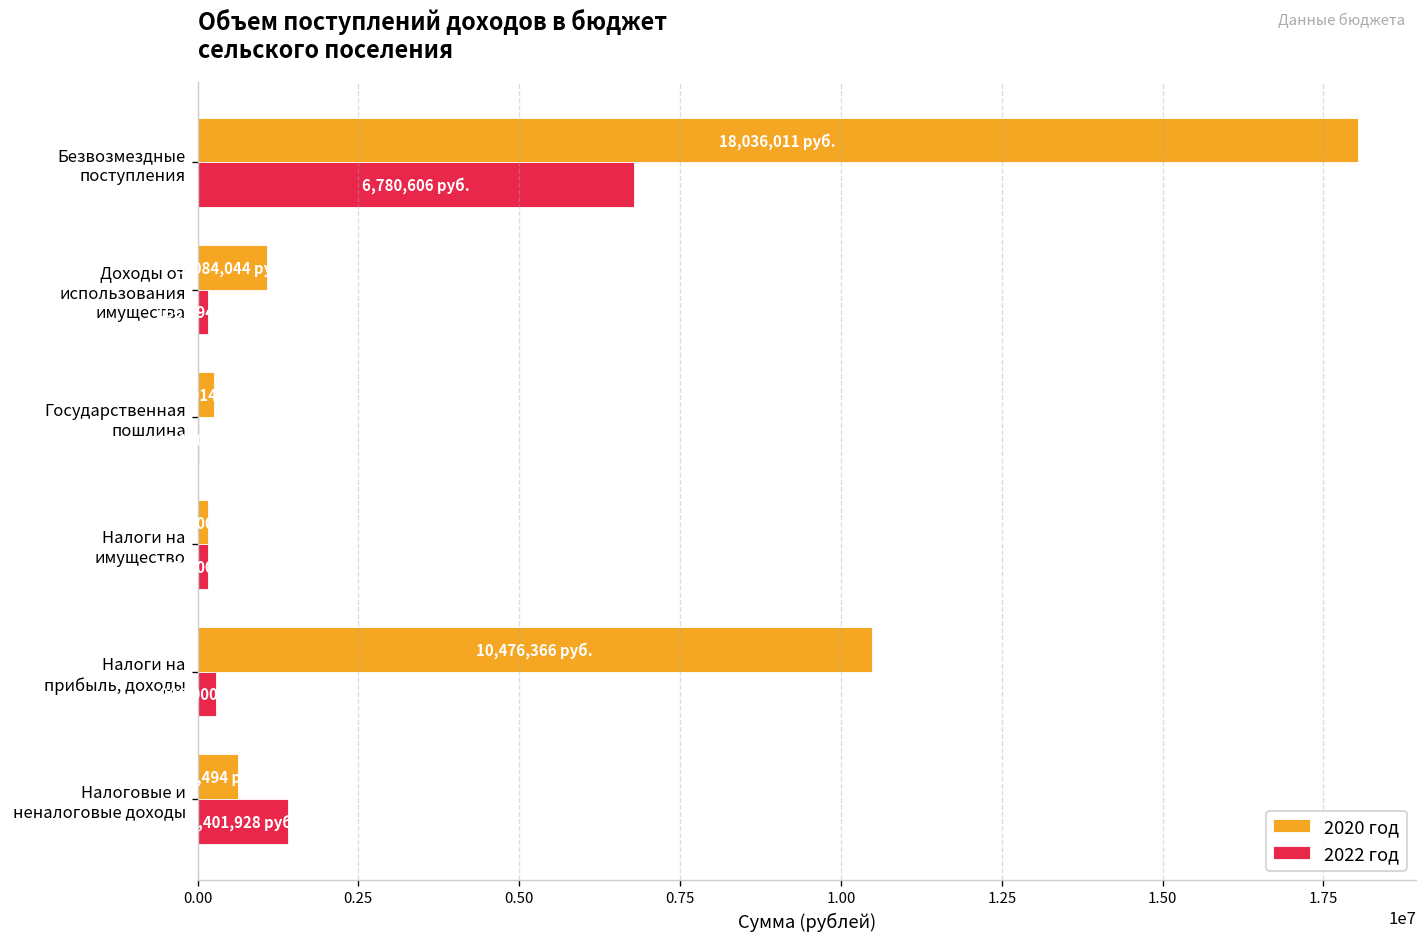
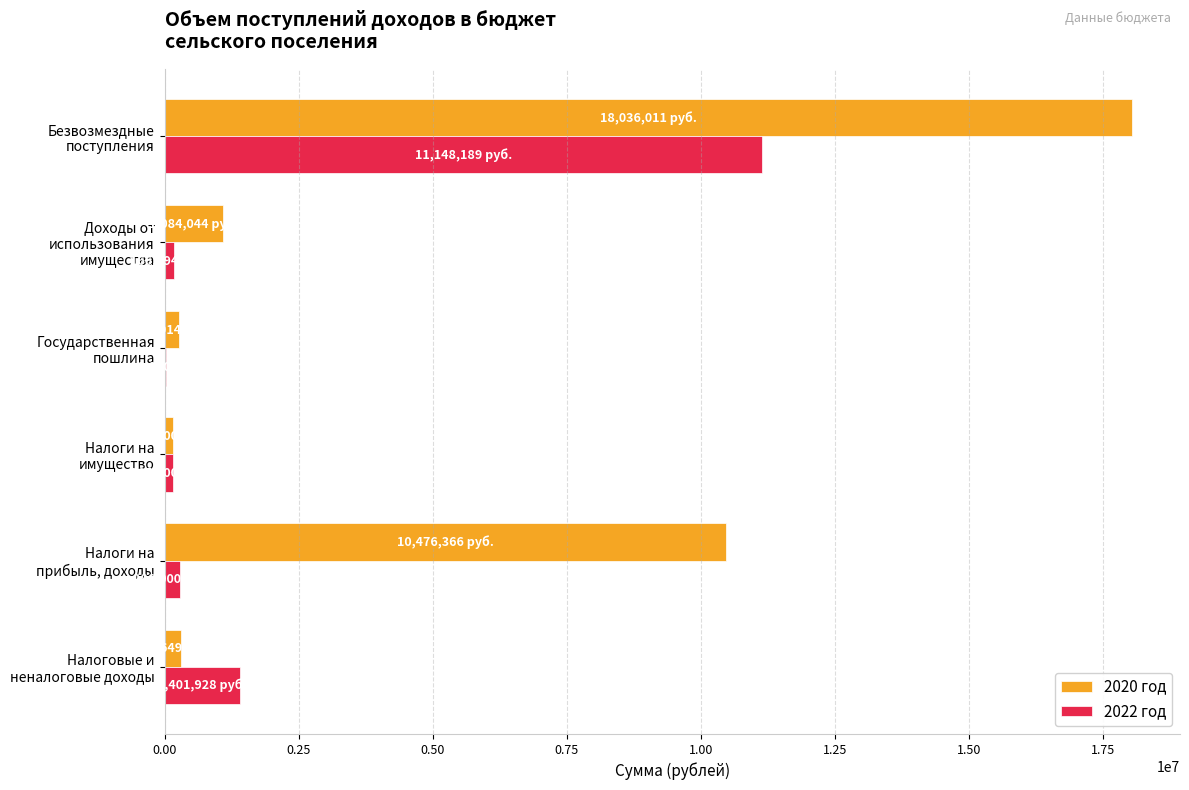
2022 год, Безвозмездные поступления: 6,780,606 -> 11,148,189
2020 год, Налоговые и неналоговые доходы: 600000 -> 300000
